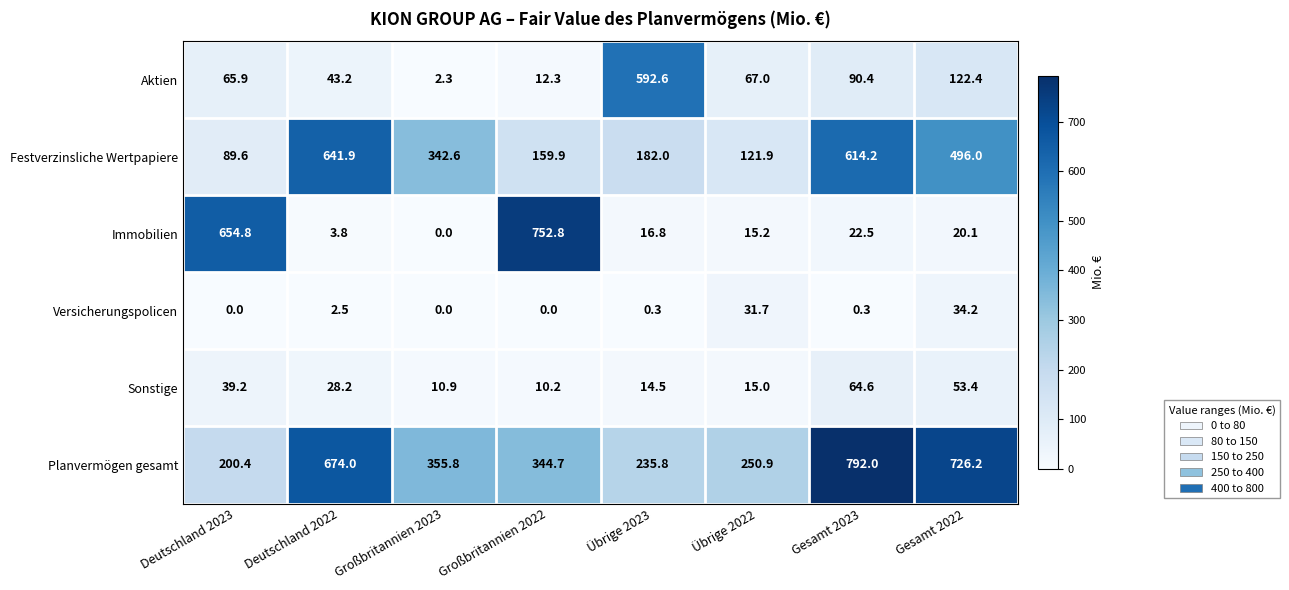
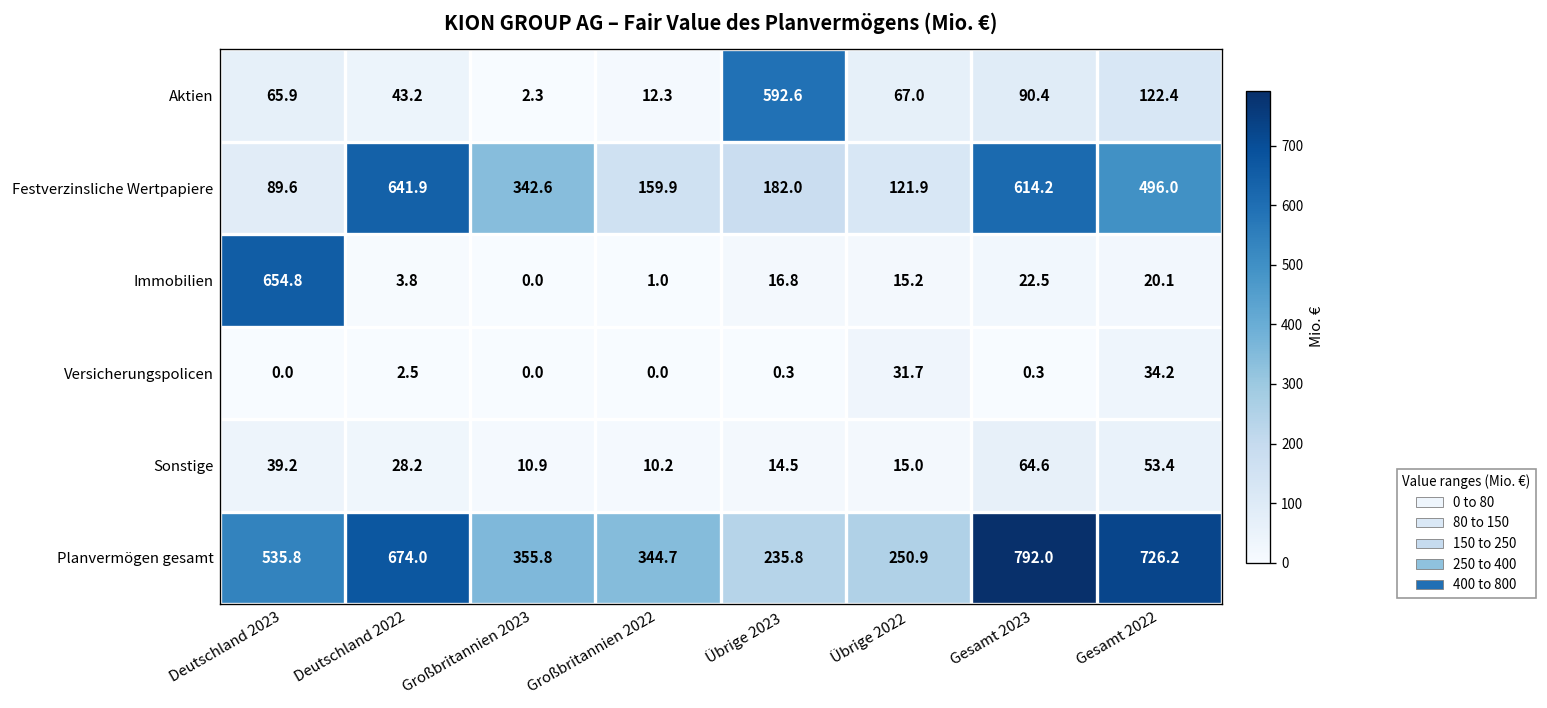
Immobilien, Großbritannien 2022: 752.8 -> 1.0
Planvermögen gesamt, Deutschland 2023: 200.4 -> 535.8
